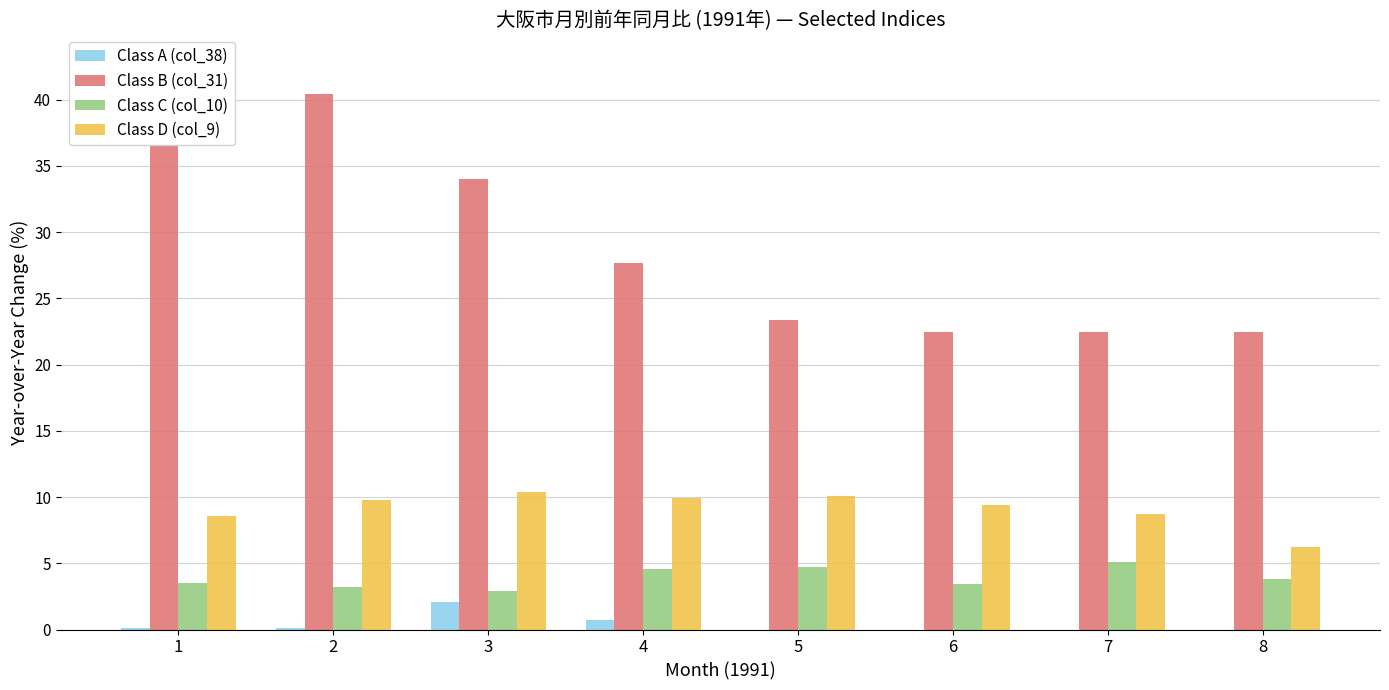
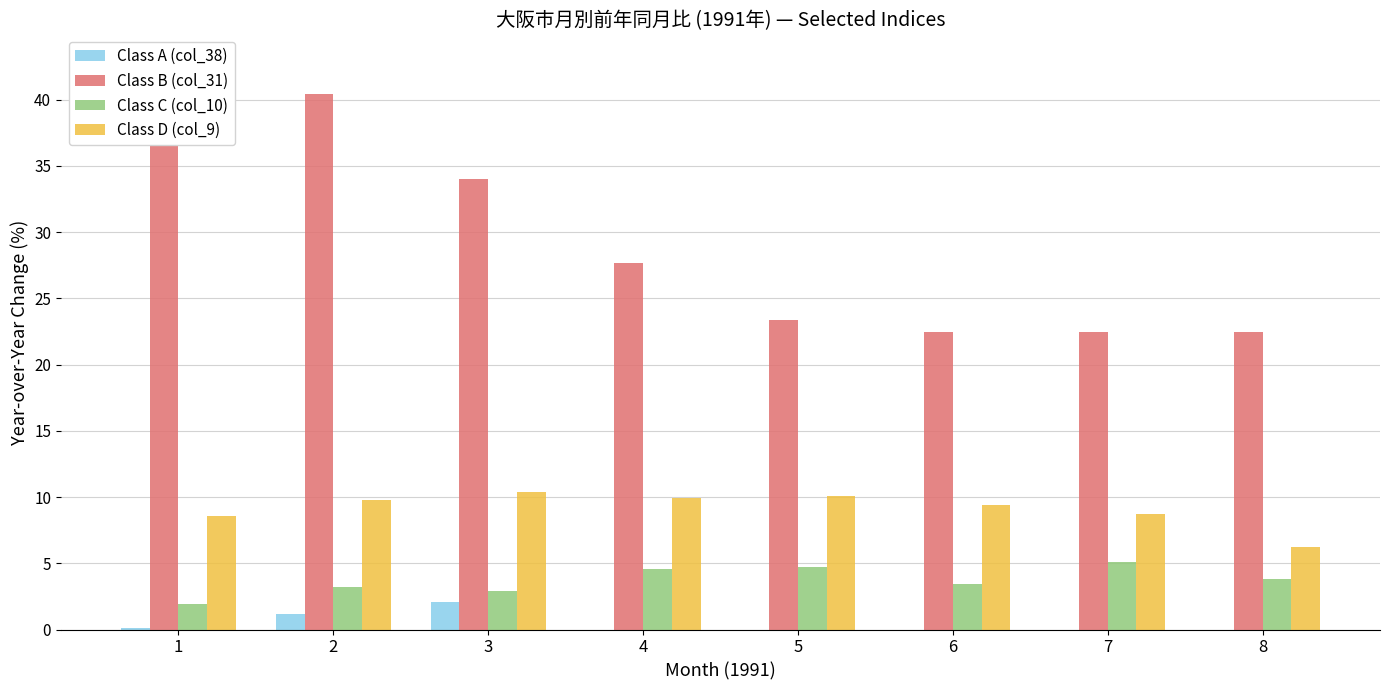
Class C (col_10), 1: 3.5 -> 1.9
Class A (col_38), 2: 0.1 -> 1.2
Class A (col_38), 4: 0.7 -> 0.0
